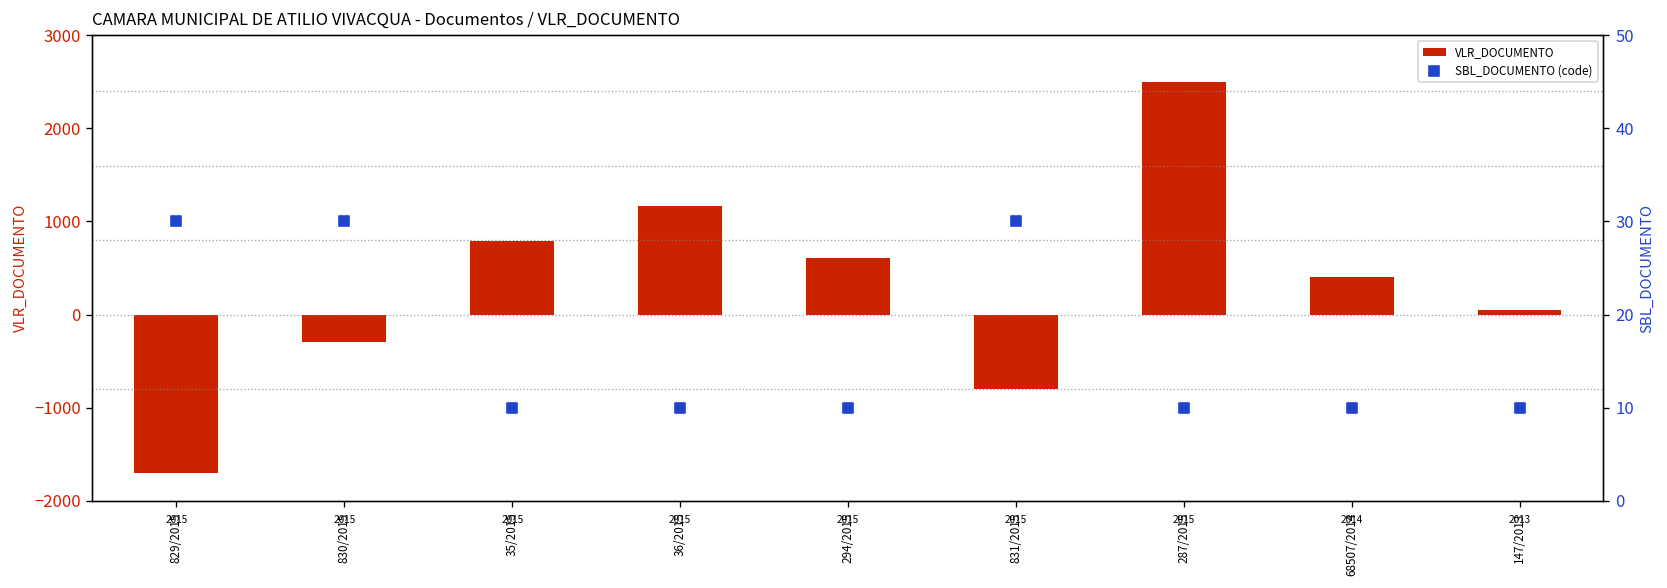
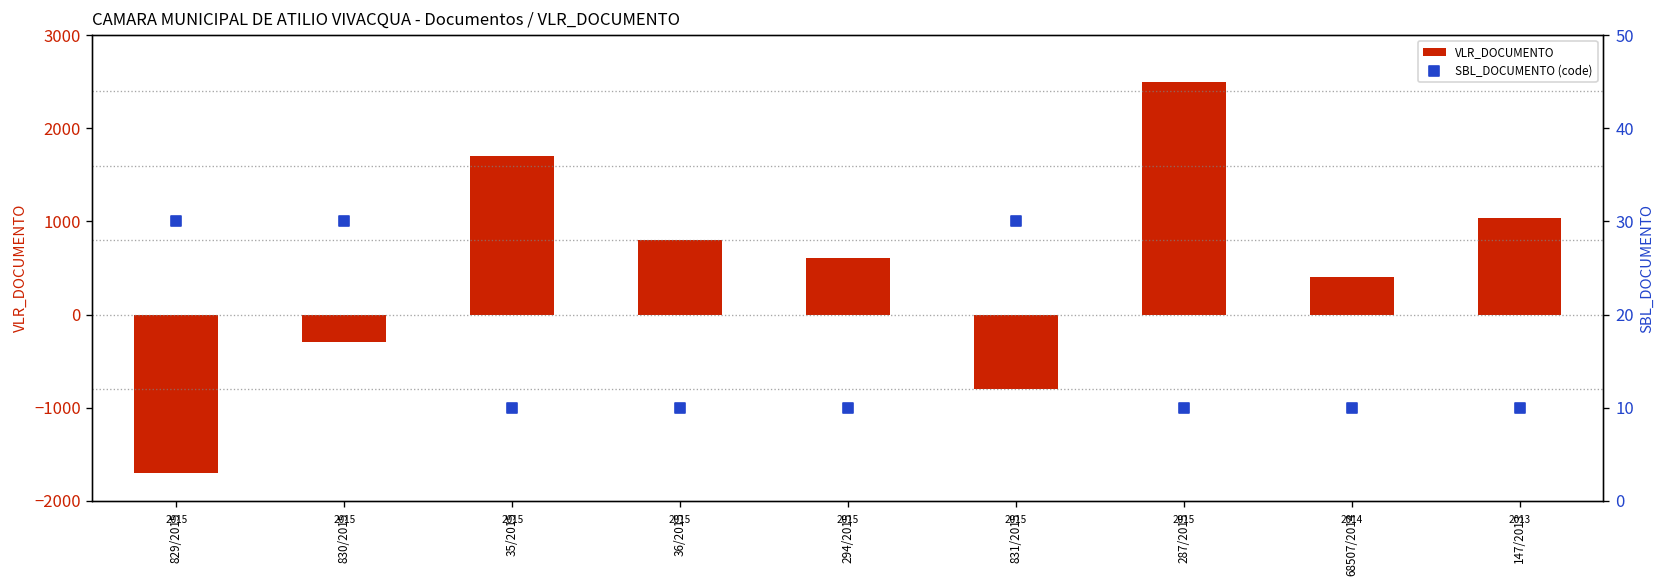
VLR_DOCUMENTO, 35/2015: 800 -> 1700
VLR_DOCUMENTO, 36/2015: 1200 -> 800
VLR_DOCUMENTO, 147/2013: 0 -> 1000
